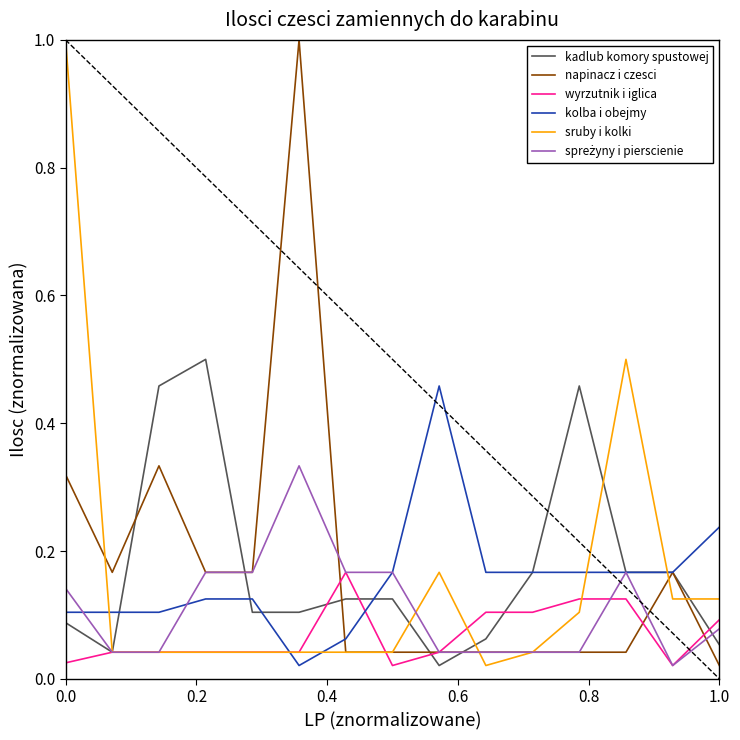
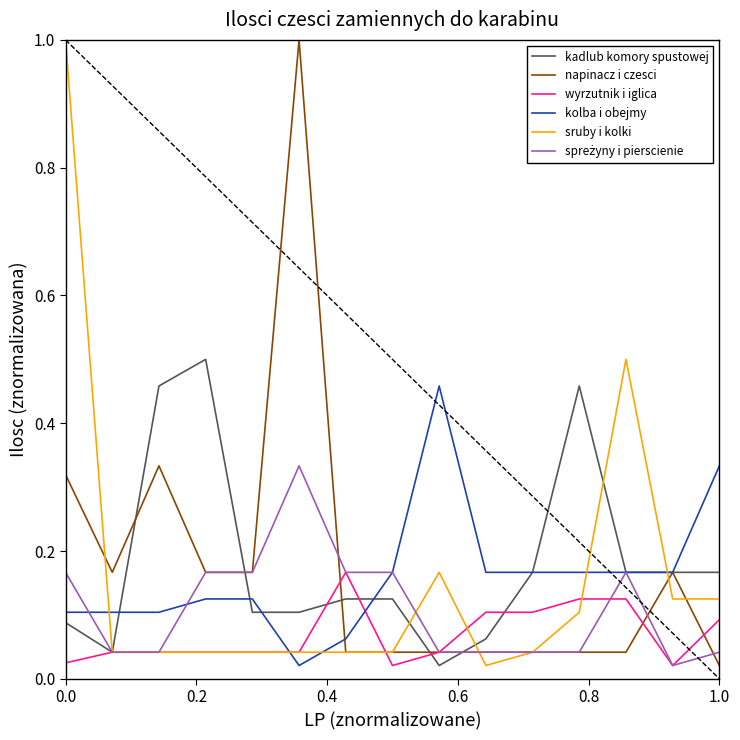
spreżyny i pierscienie, 0.0: 0.14 -> 0.17
kadlub komory spustowej, 1.0: 0.05 -> 0.17
kolba i obejmy, 1.0: 0.24 -> 0.33
spreżyny i pierscienie, 1.0: 0.08 -> 0.04
